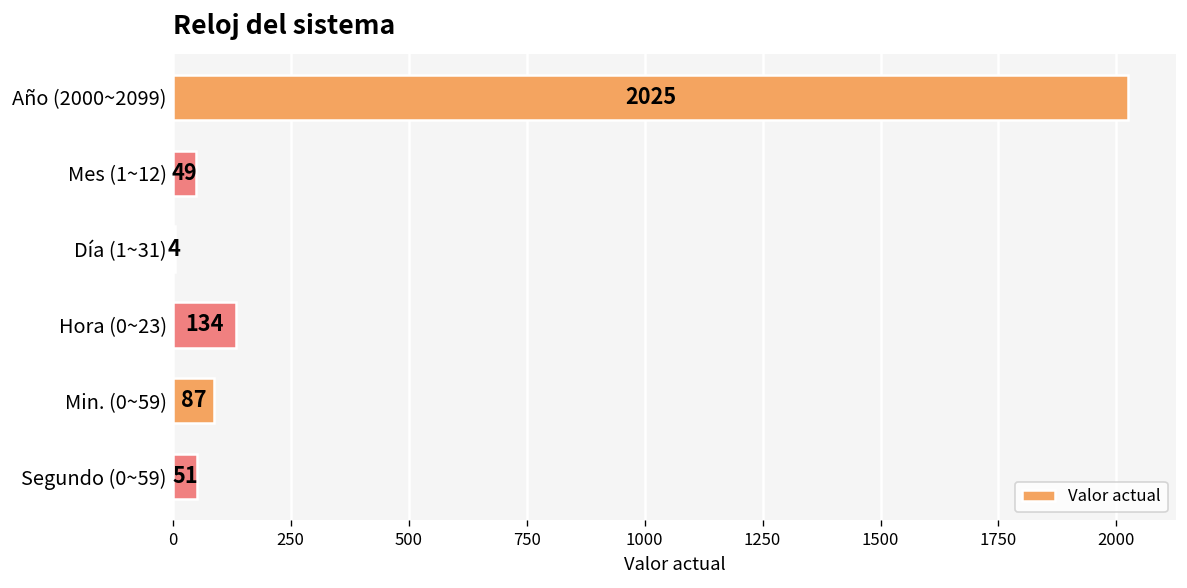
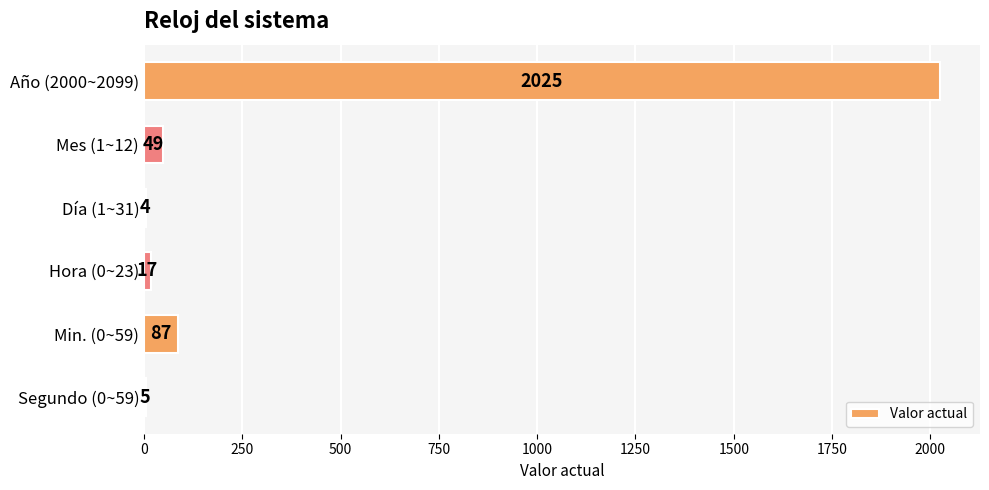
Hora (0~23): 134 -> 17
Segundo (0~59): 51 -> 5
